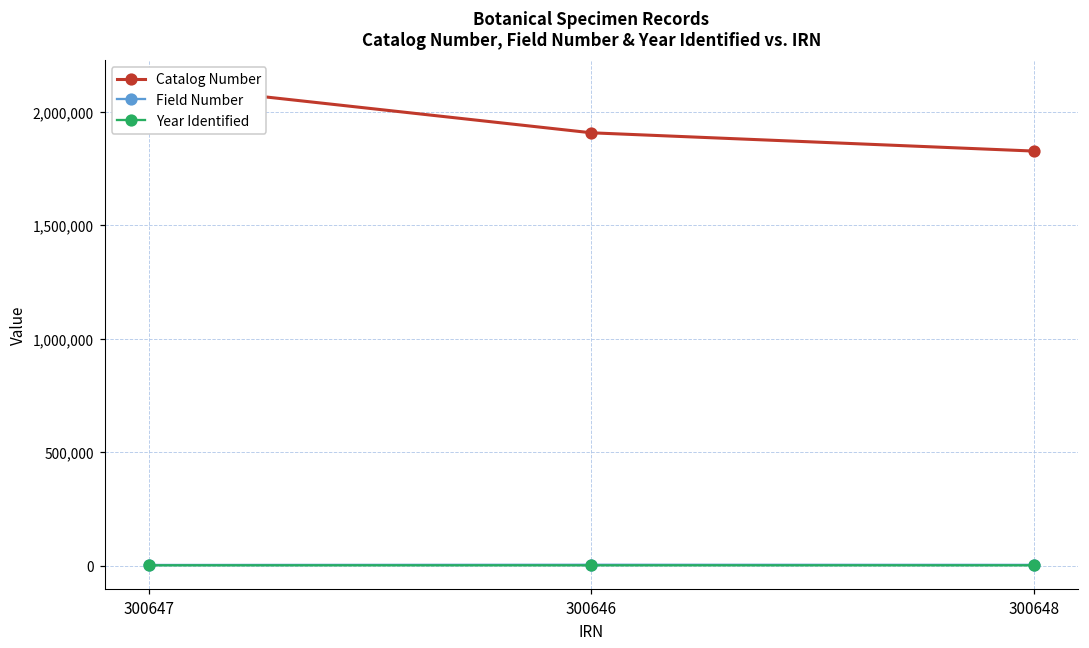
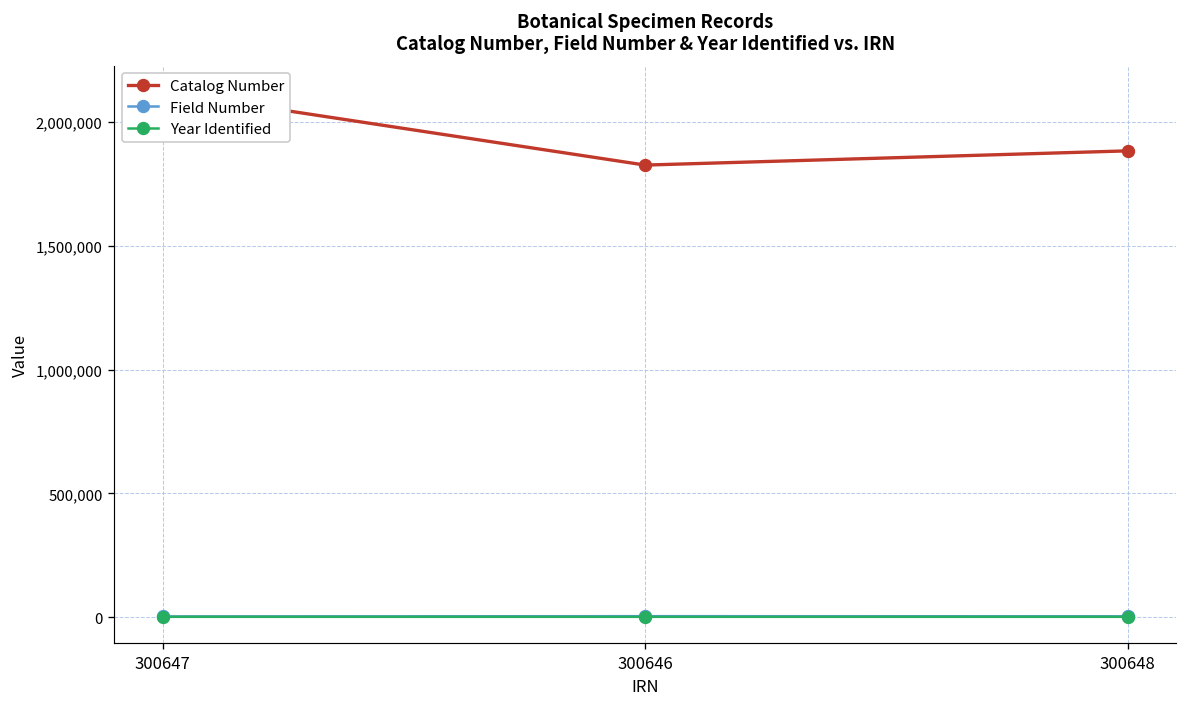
Catalog Number, 300646: 1,910,000 -> 1,830,000
Catalog Number, 300648: 1,830,000 -> 1,880,000
